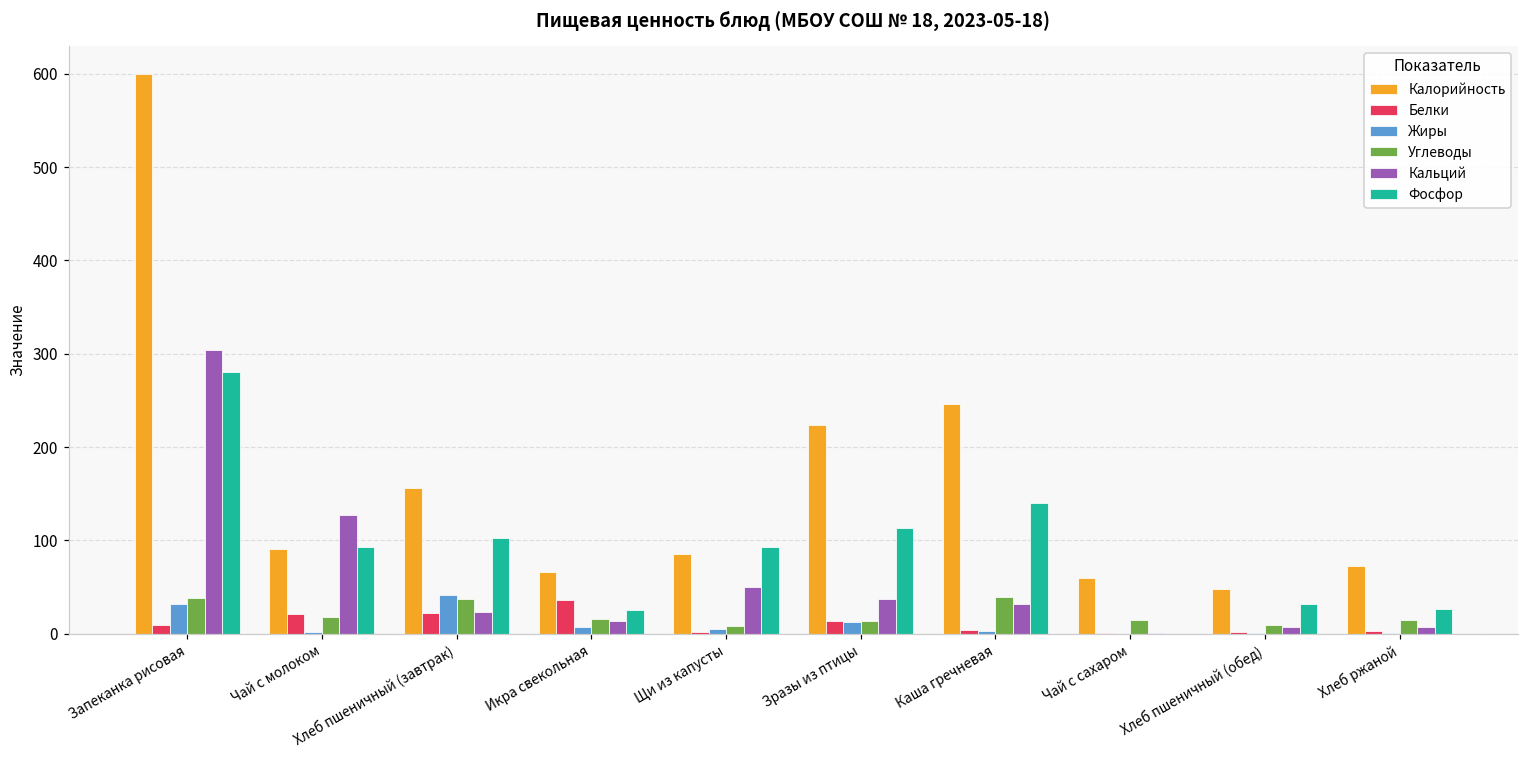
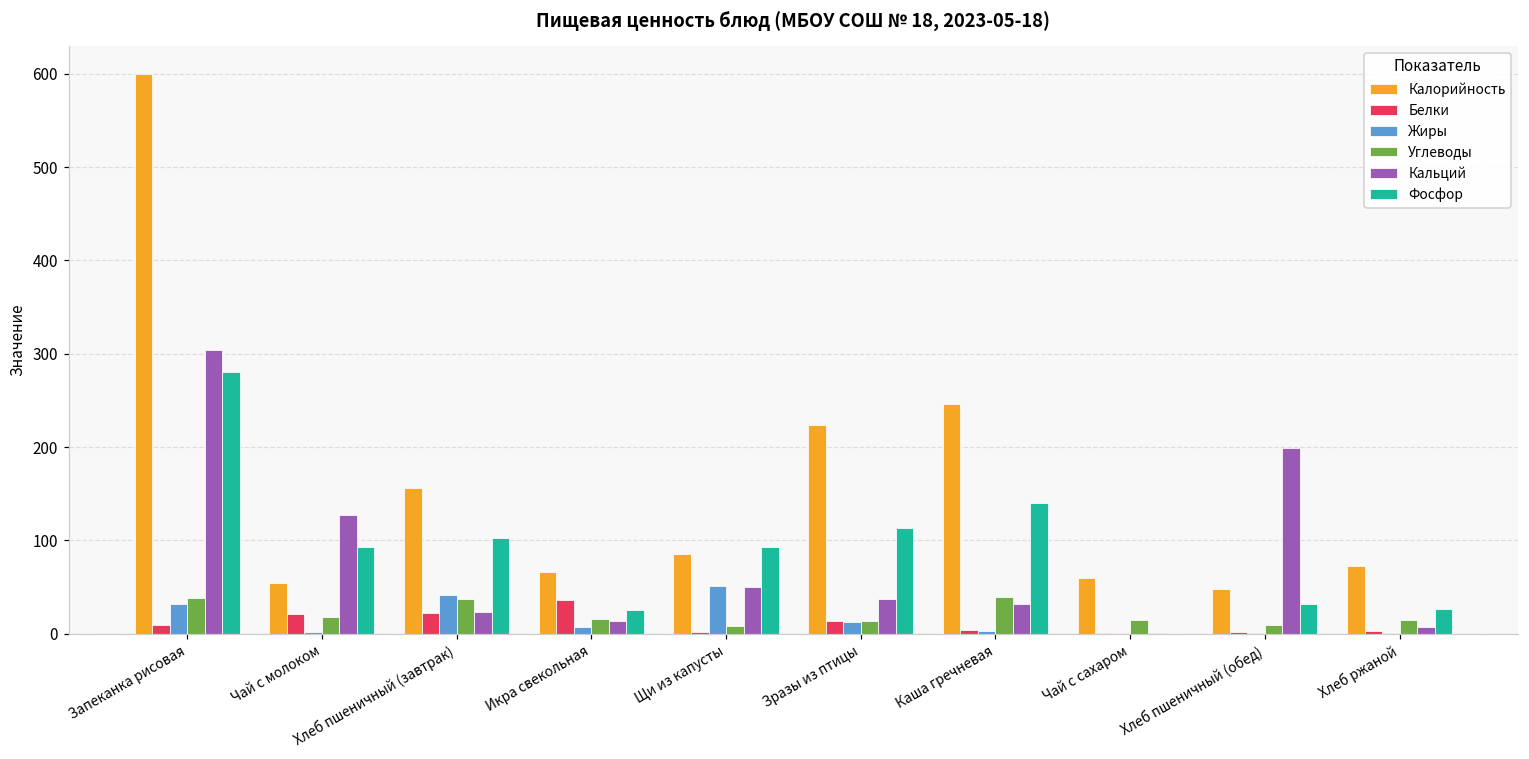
Калорийность, Чай с молоком: 90 -> 50
Жиры, Щи из капусты: 0 -> 50
Кальций, Хлеб пшеничный (обед): 10 -> 200
